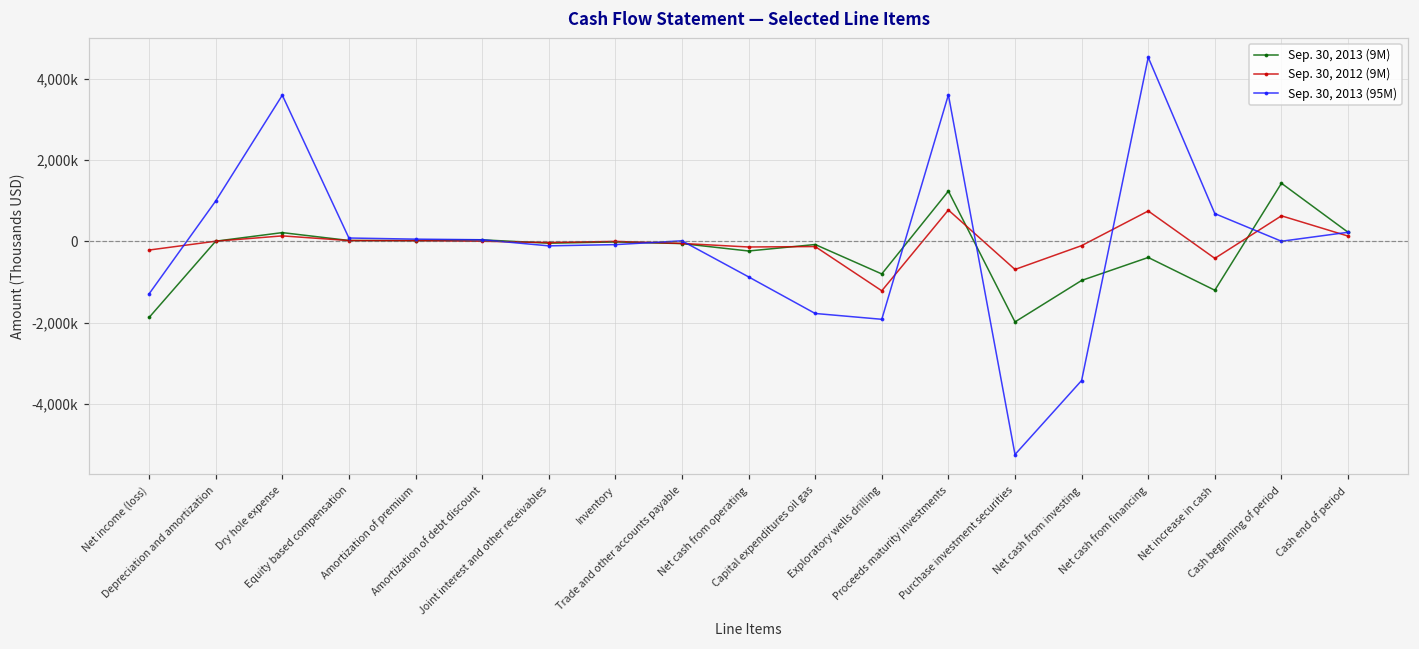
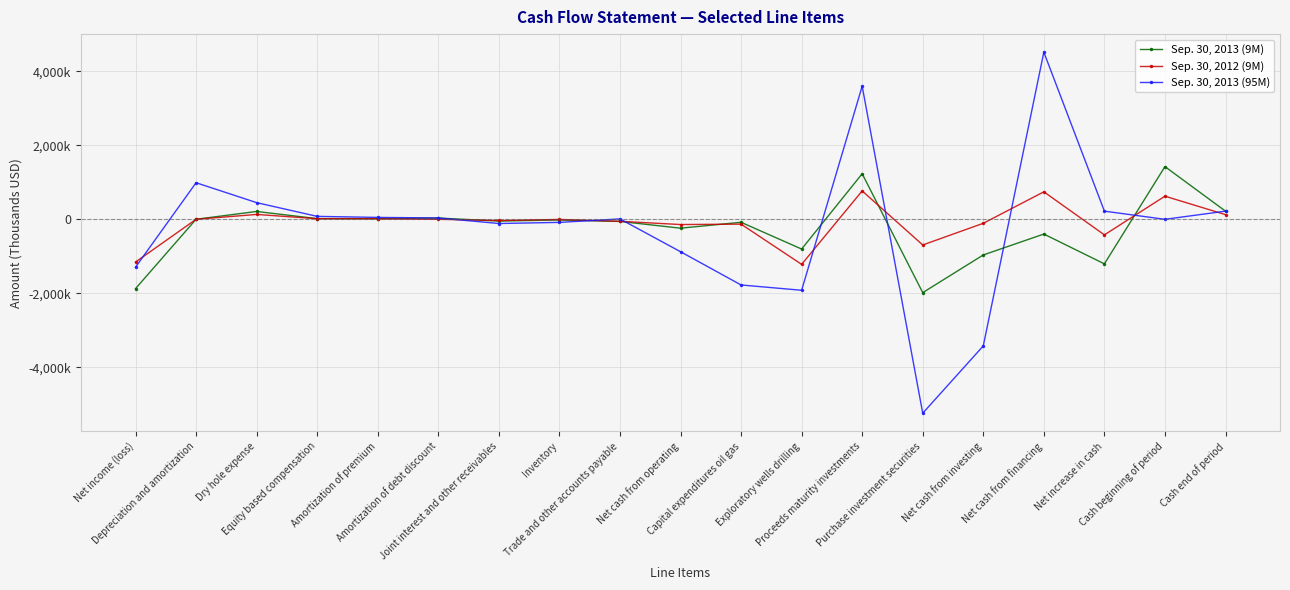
Sep. 30, 2012 (9M), Net income (loss): -200,000 -> -1,200,000
Sep. 30, 2013 (95M), Dry hole expense: 3,600,000 -> 500,000
Sep. 30, 2013 (95M), Net increase in cash: 700,000 -> 200,000
